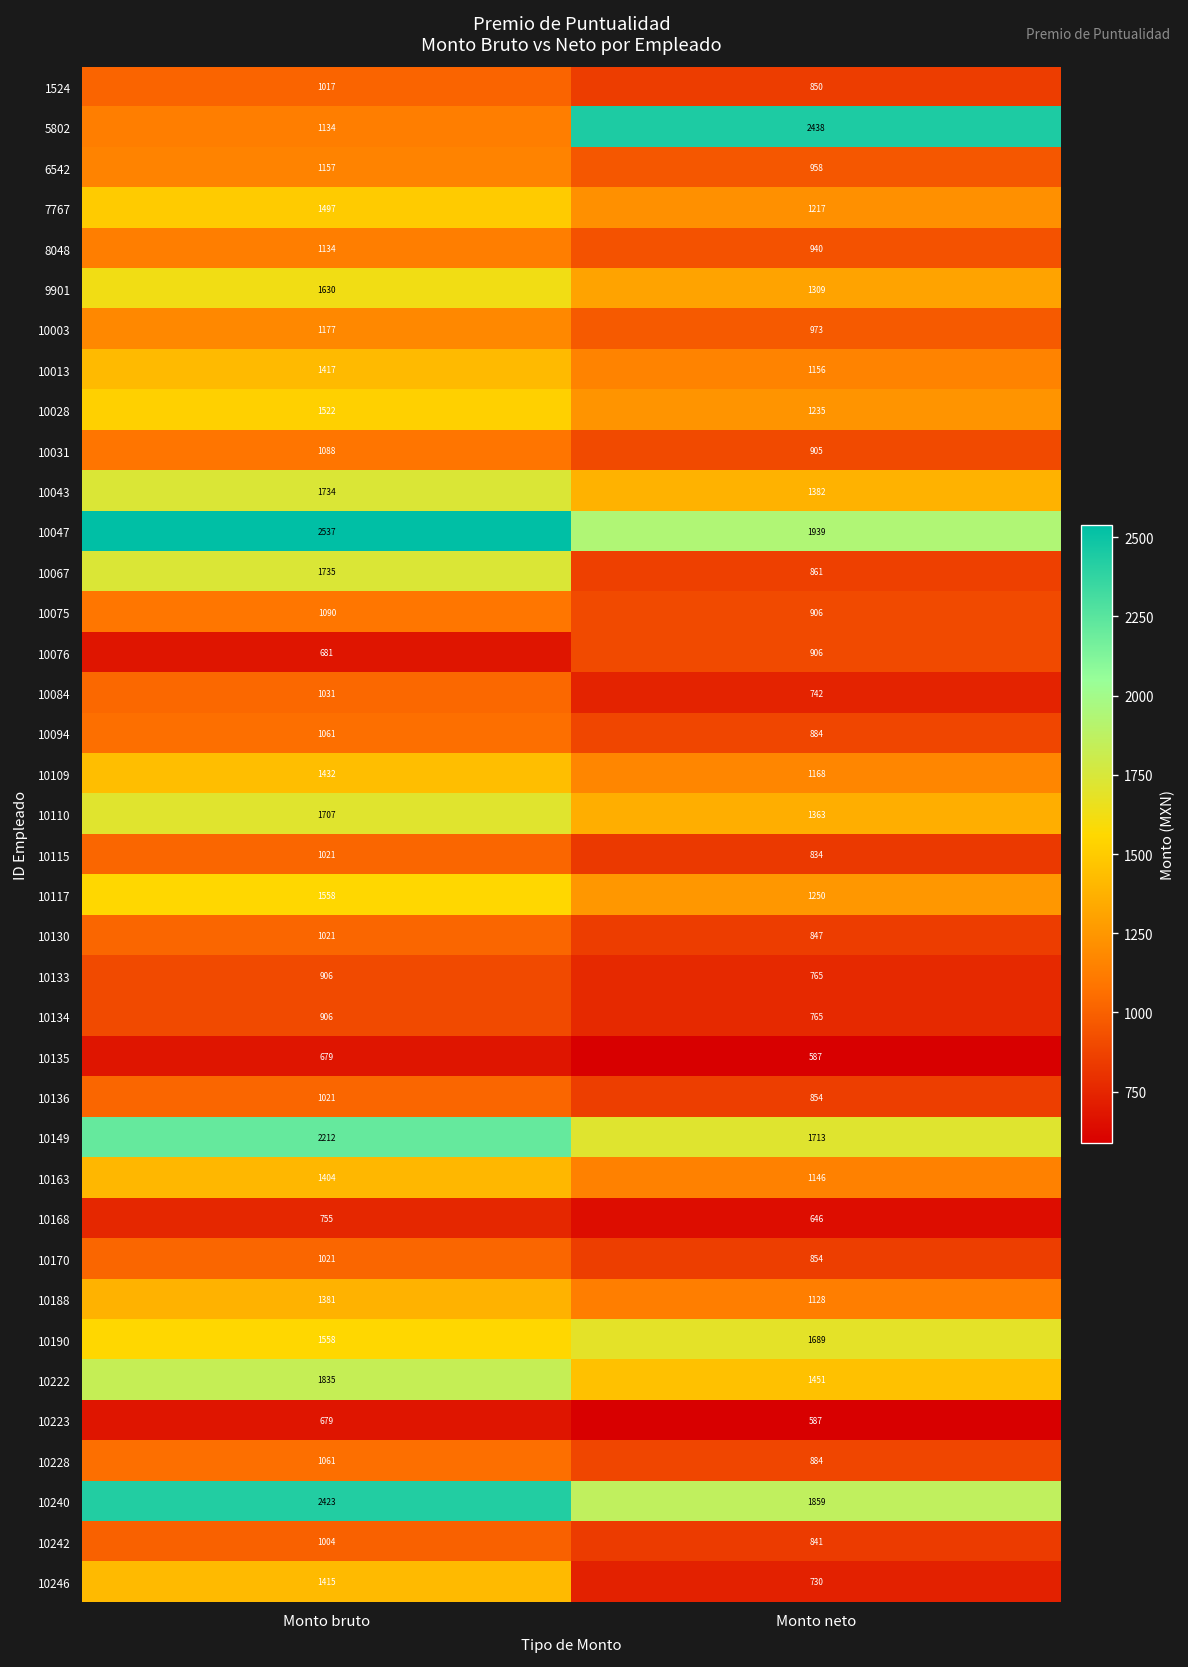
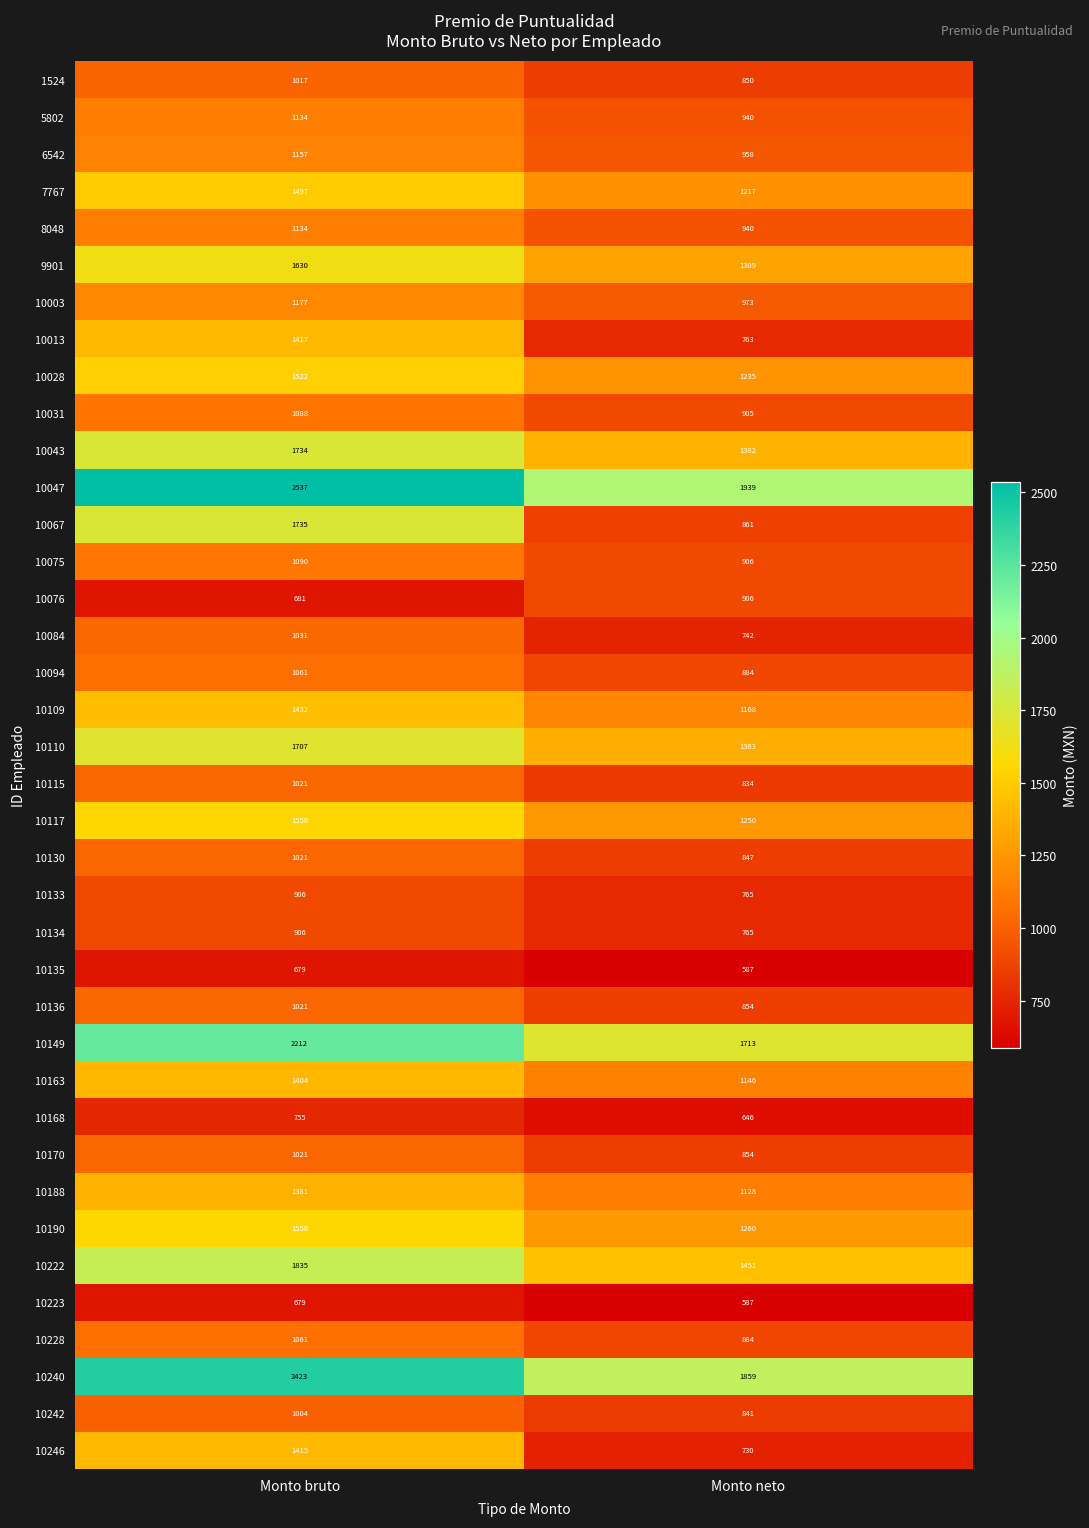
5802, Monto neto: 2438 -> 940
10013, Monto neto: 1156 -> 763
10190, Monto neto: 1689 -> 1260
